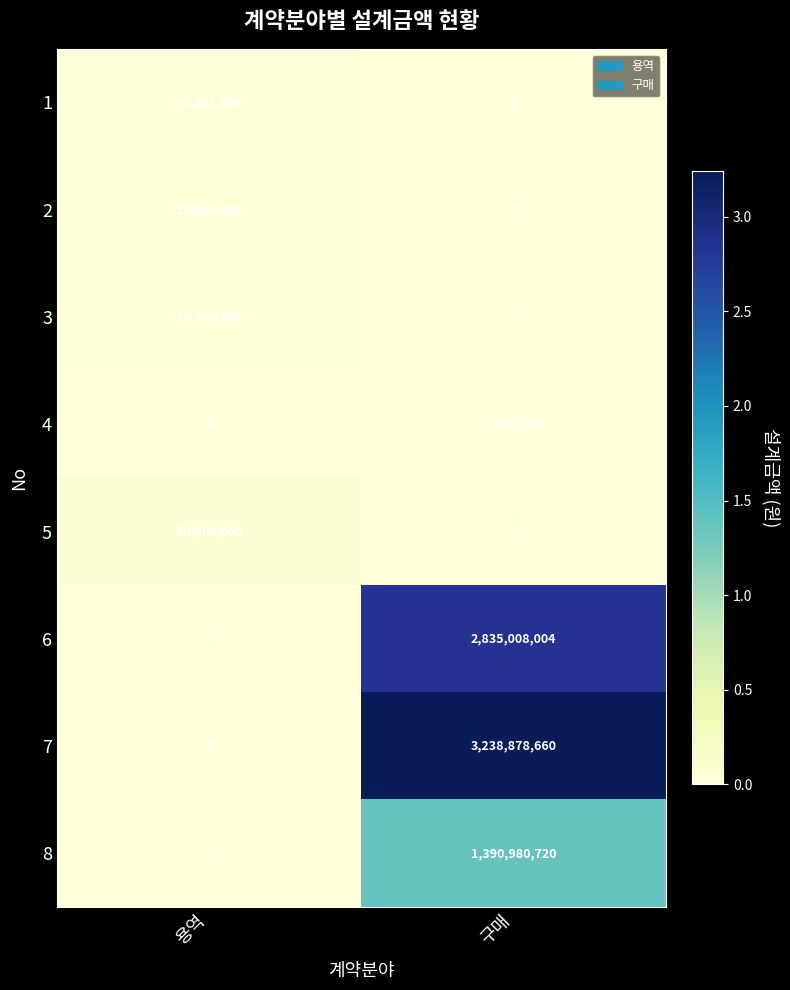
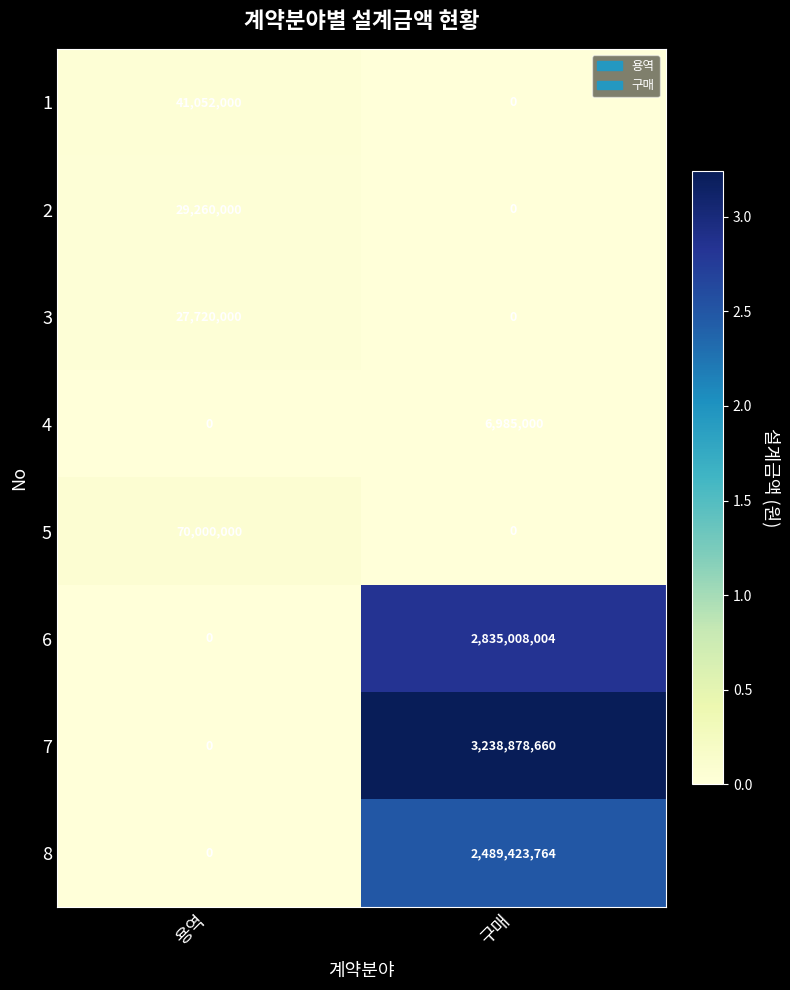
8, 구매: 1,390,980,720 -> 2,489,423,764
